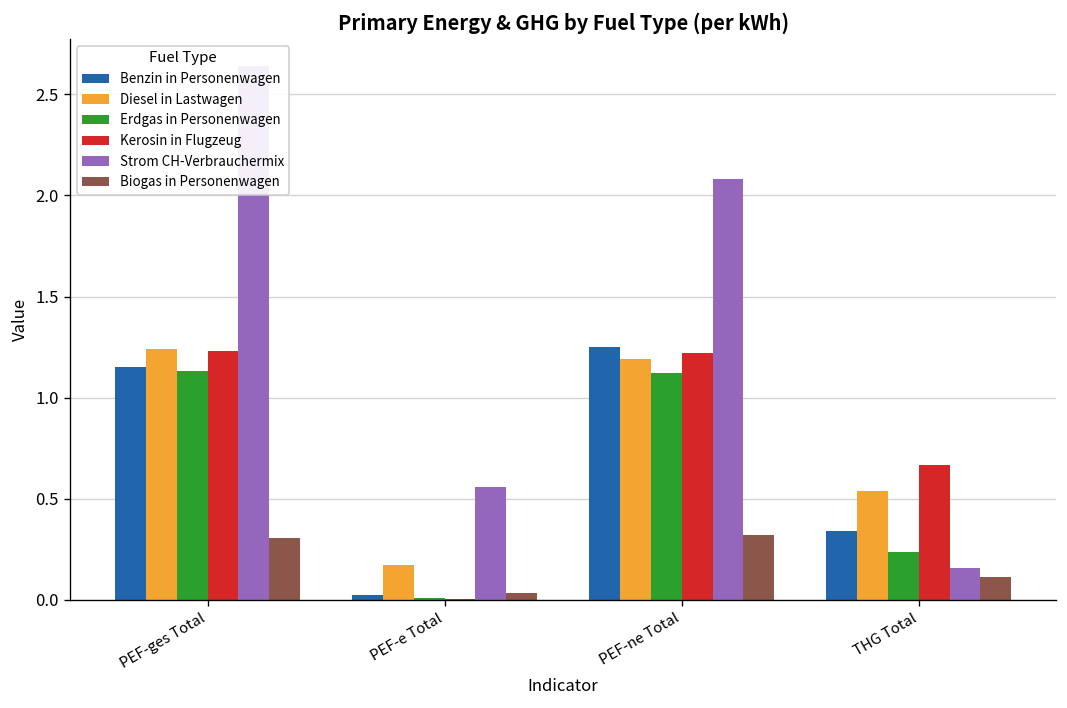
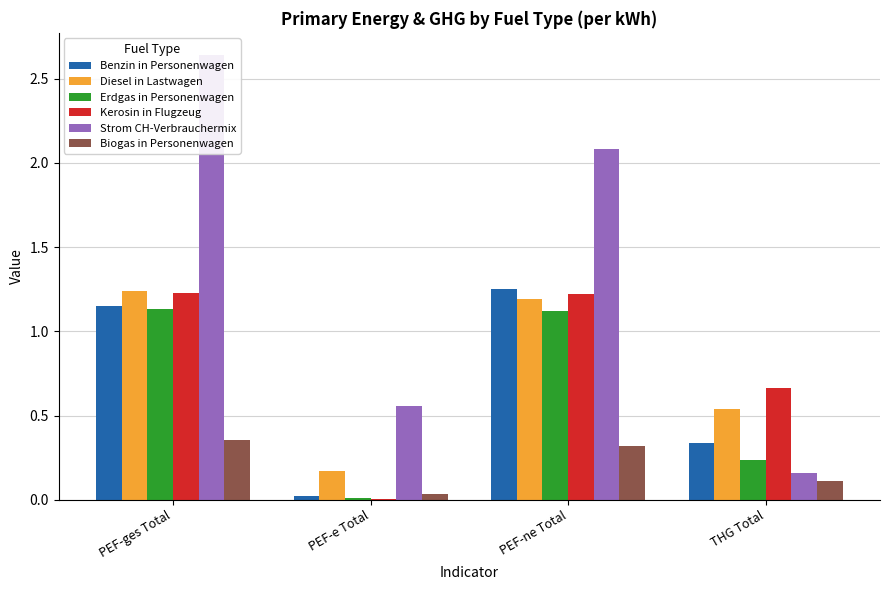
Biogas in Personenwagen, PEF-ges Total: 0.31 -> 0.36
